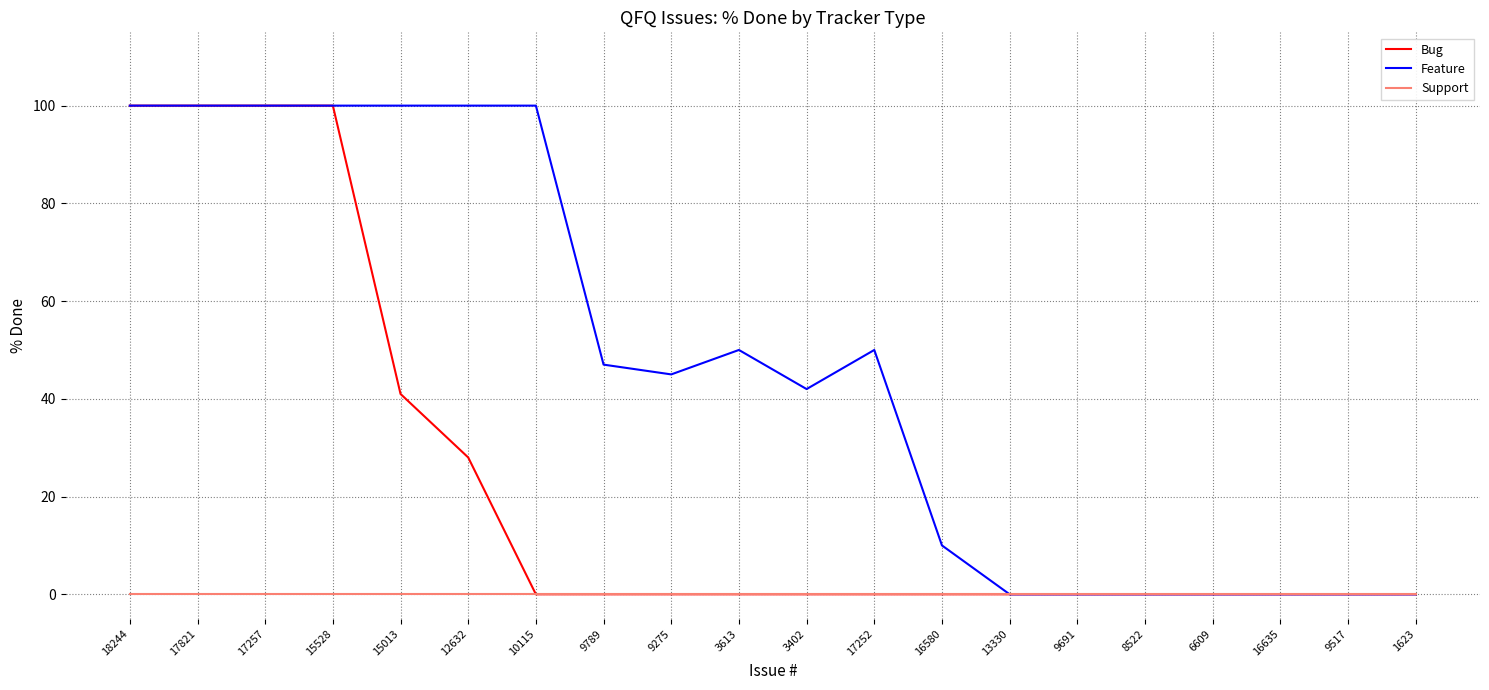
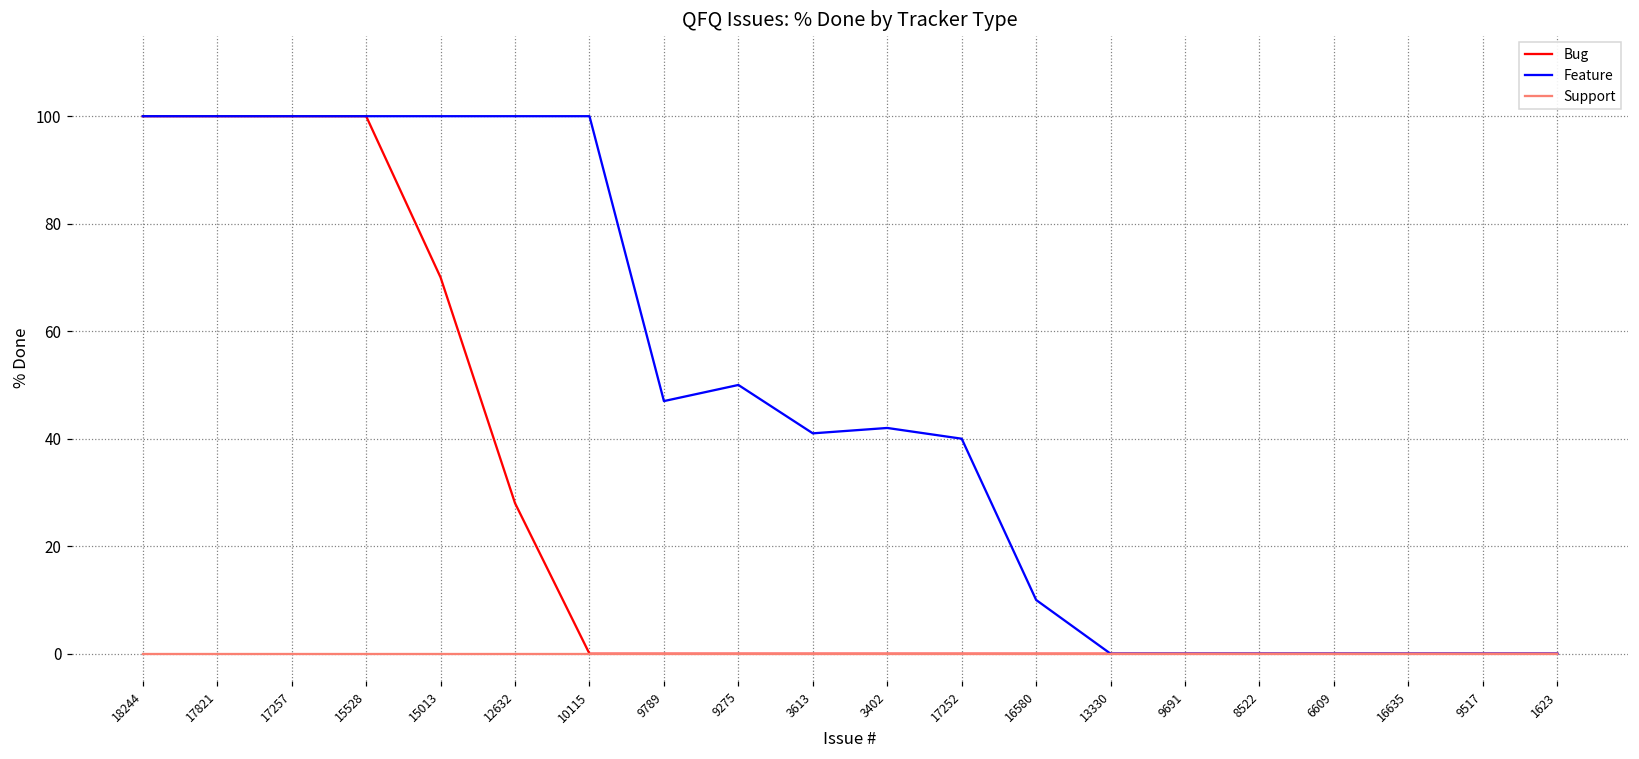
Bug, 15013: 41 -> 70
Feature, 9275: 45 -> 50
Feature, 3613: 50 -> 41
Feature, 17252: 50 -> 40
